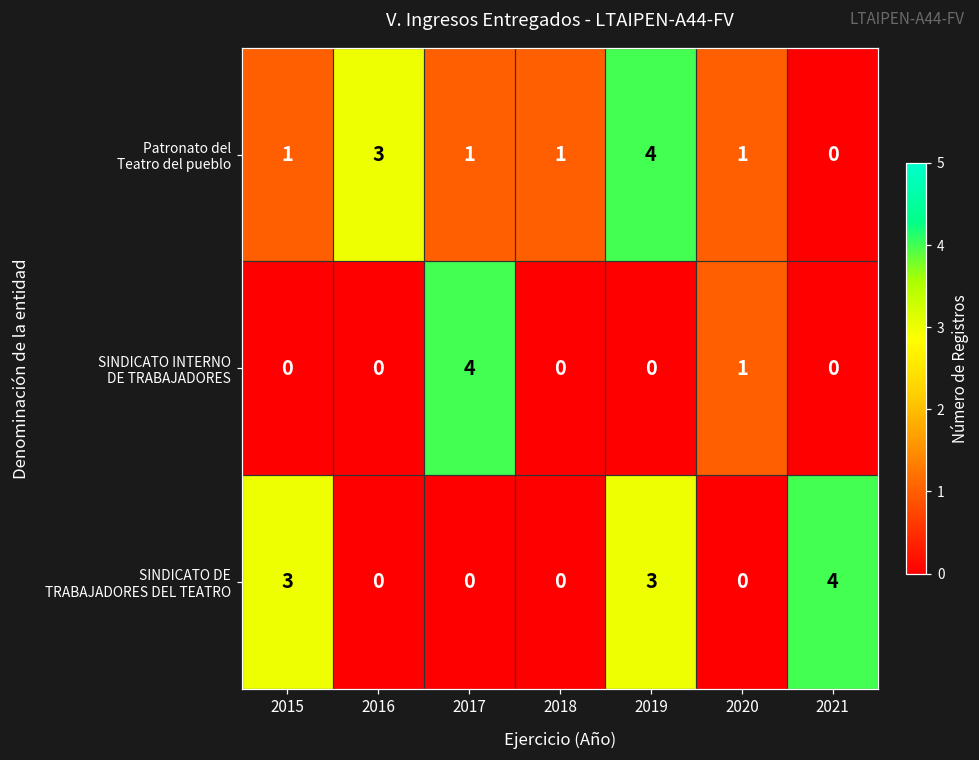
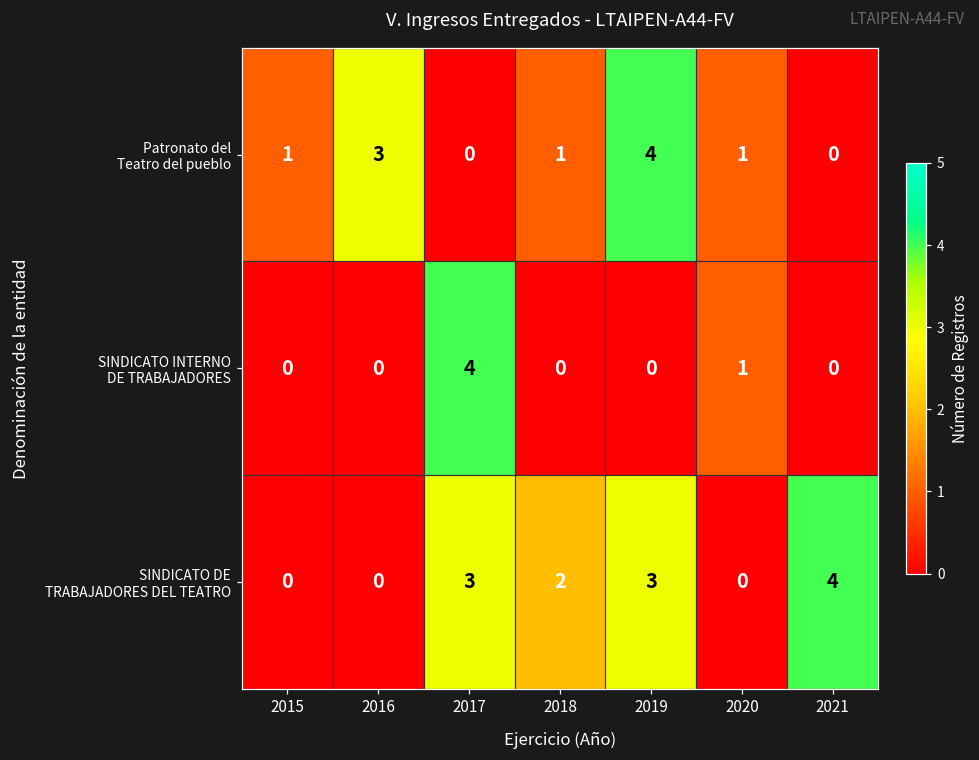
Patronato del Teatro del pueblo, 2017: 1 -> 0
SINDICATO DE TRABAJADORES DEL TEATRO, 2015: 3 -> 0
SINDICATO DE TRABAJADORES DEL TEATRO, 2017: 0 -> 3
SINDICATO DE TRABAJADORES DEL TEATRO, 2018: 0 -> 2
